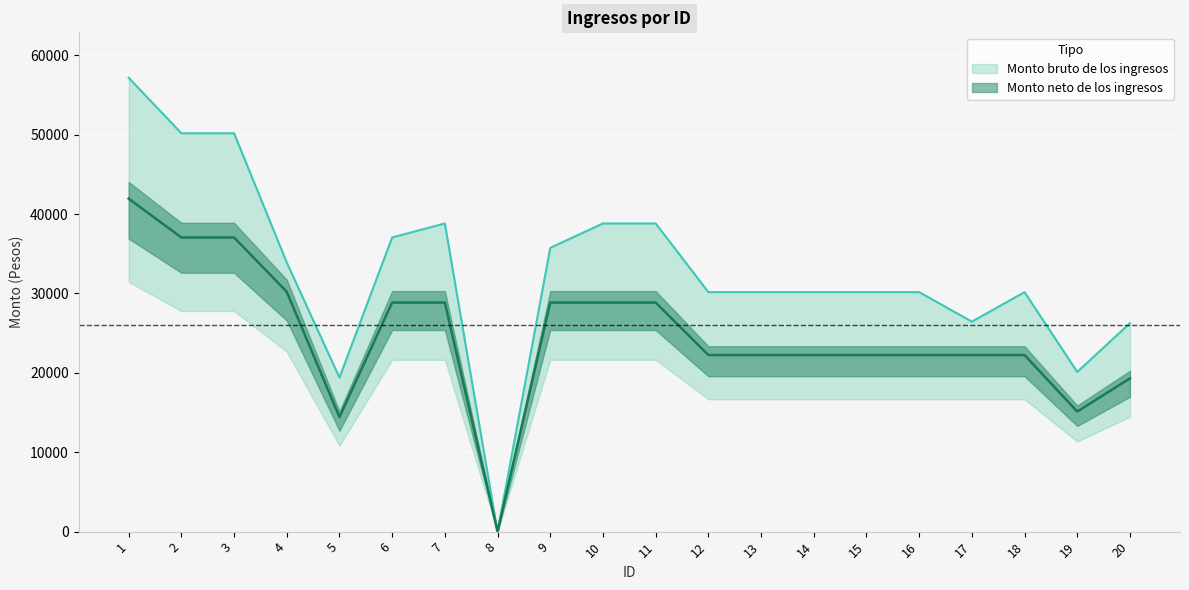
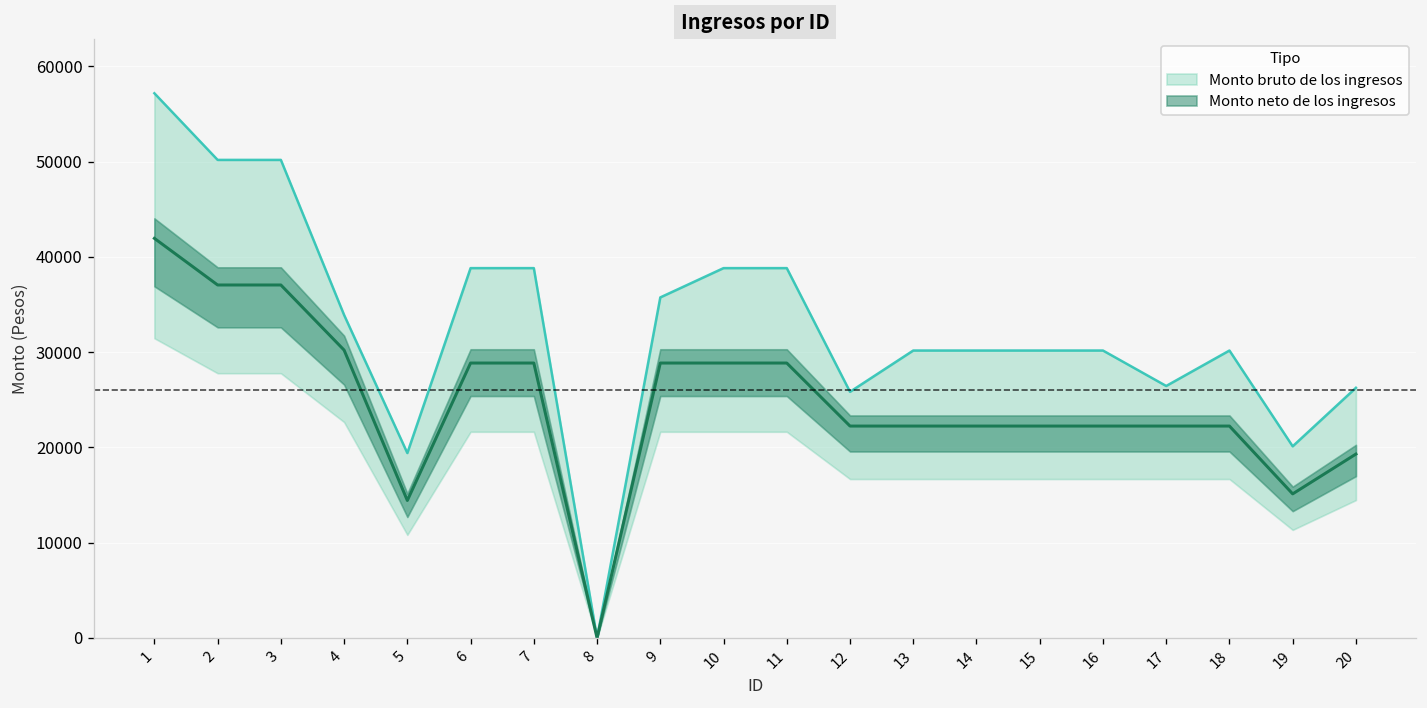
Monto bruto de los ingresos, 6: 37000 -> 39000
Monto bruto de los ingresos, 12: 30000 -> 26000
